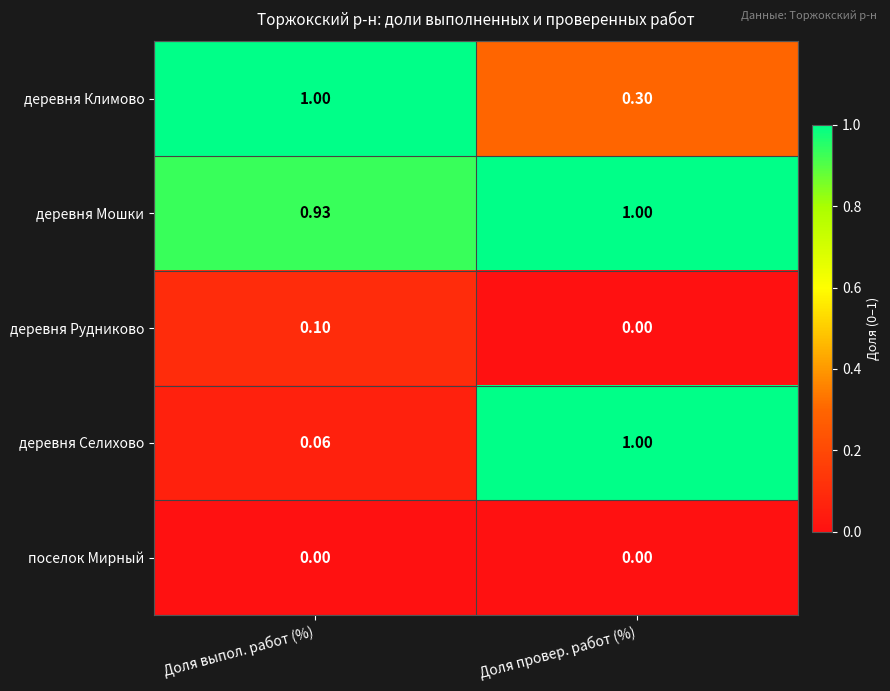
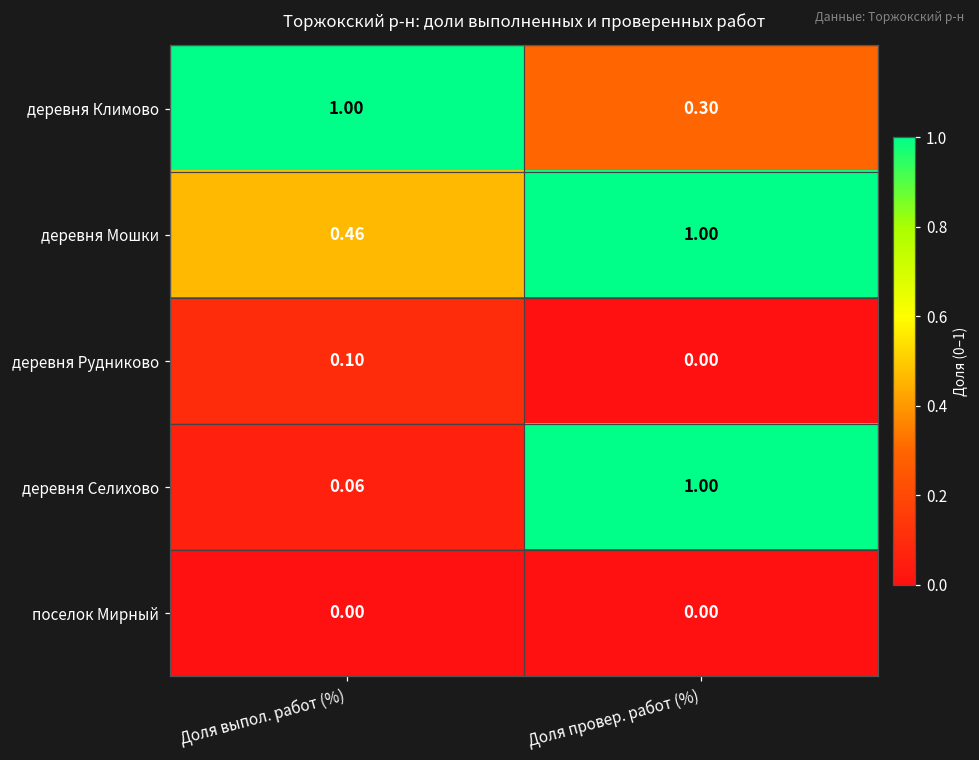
деревня Мошки, Доля выпол. работ (%): 0.93 -> 0.46
